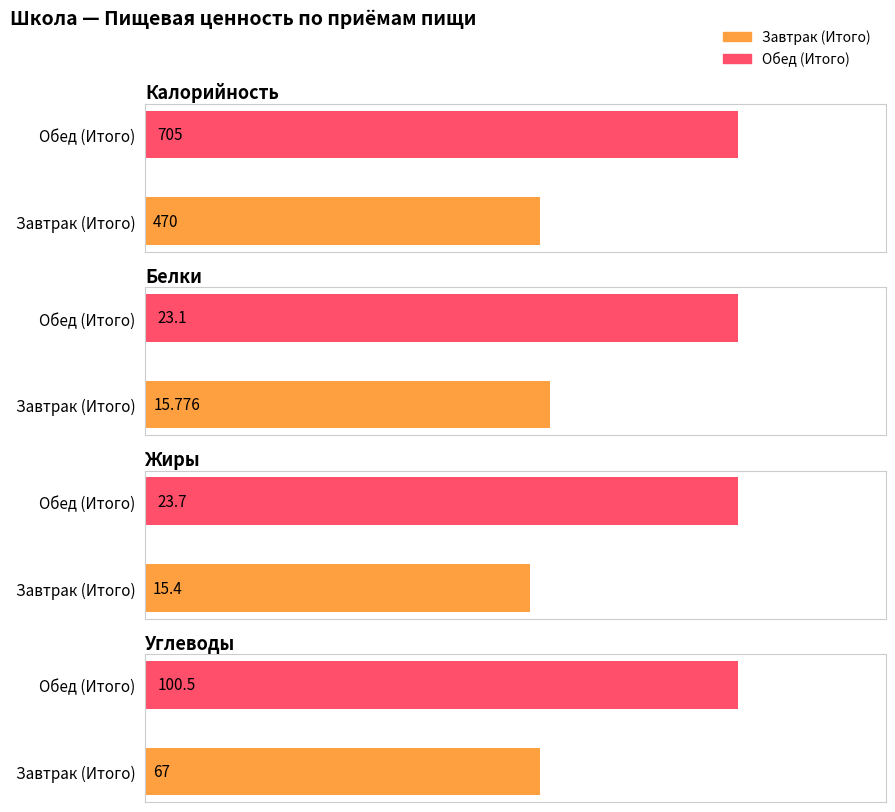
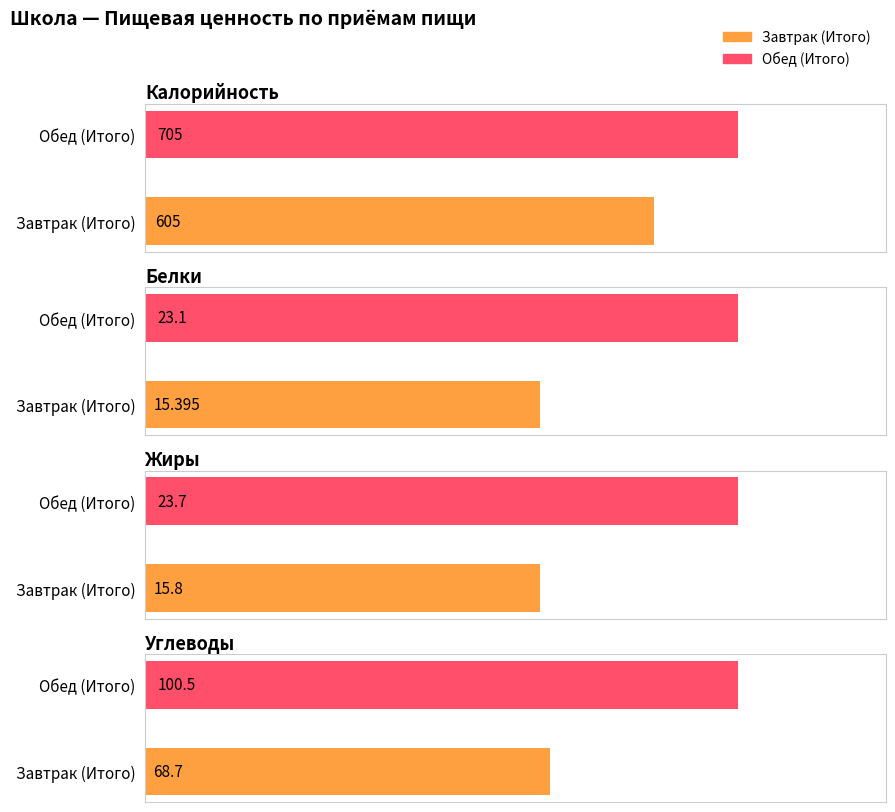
Калорийность, Завтрак (Итого): 470 -> 605
Белки, Завтрак (Итого): 15.776 -> 15.395
Жиры, Завтрак (Итого): 15.4 -> 15.8
Углеводы, Завтрак (Итого): 67 -> 68.7
